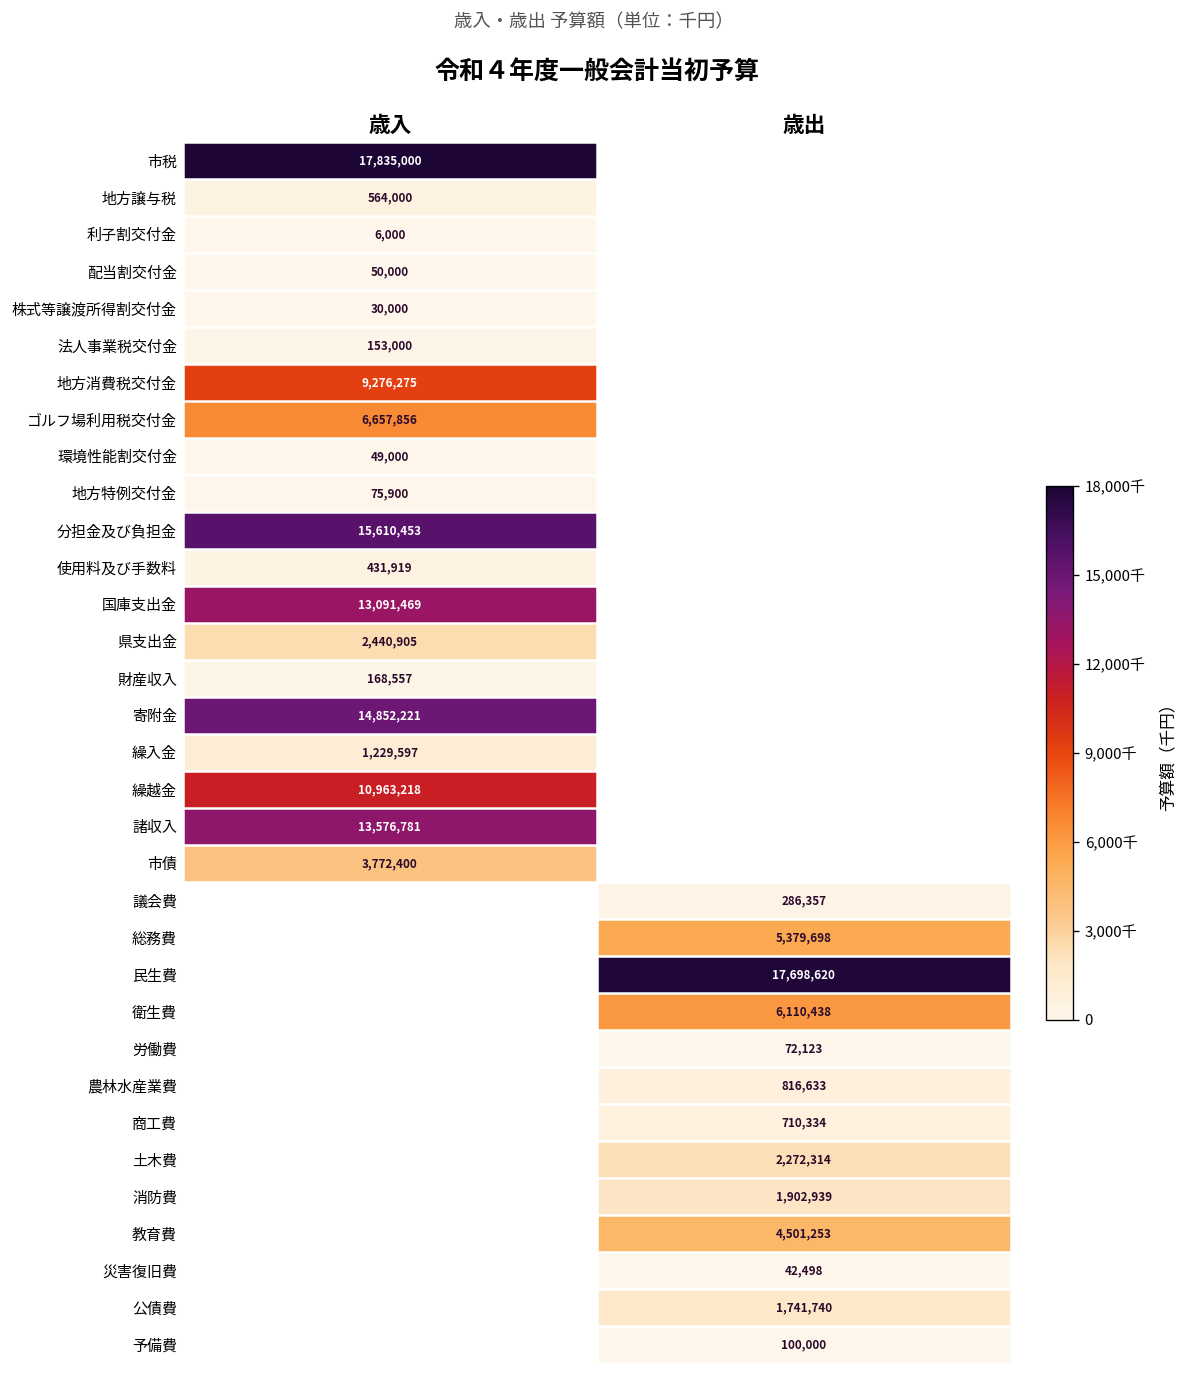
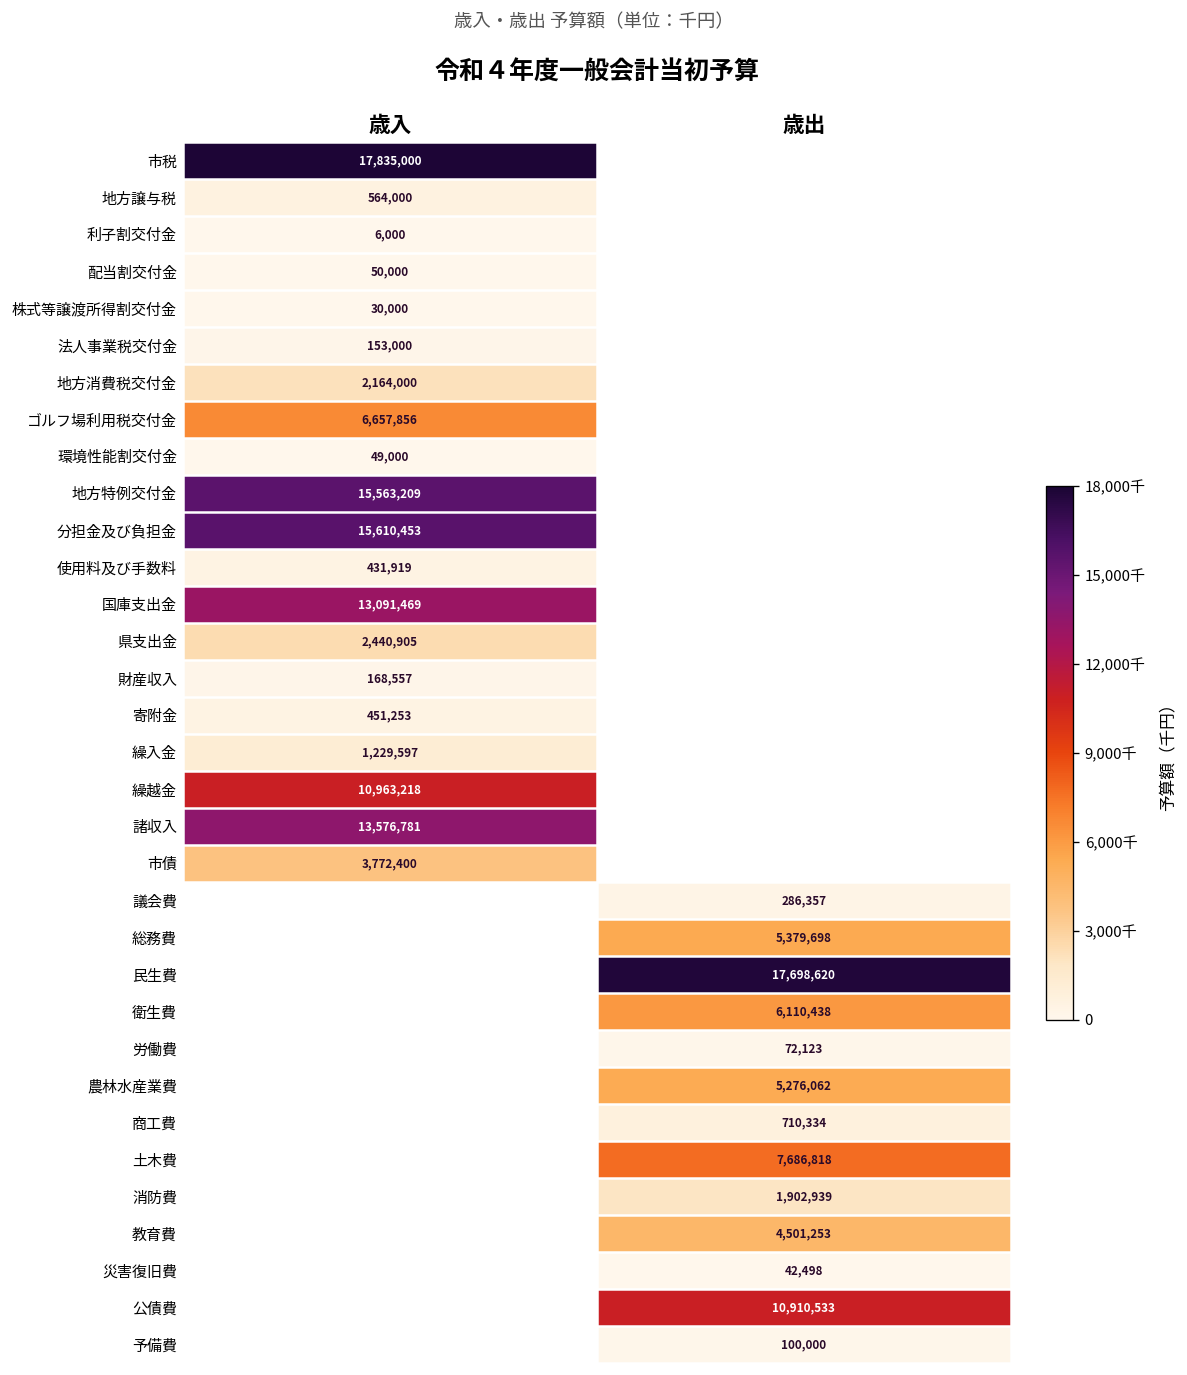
地方消費税交付金, 歳入: 9,276,275 -> 2,164,000
地方特例交付金, 歳入: 75,900 -> 15,563,209
寄附金, 歳入: 14,852,221 -> 451,253
農林水産業費, 歳出: 816,633 -> 5,276,062
土木費, 歳出: 2,272,314 -> 7,686,818
公債費, 歳出: 1,741,740 -> 10,910,533
